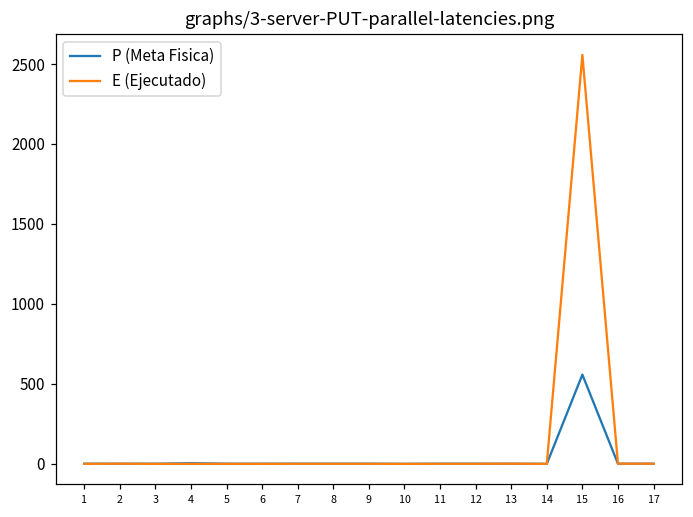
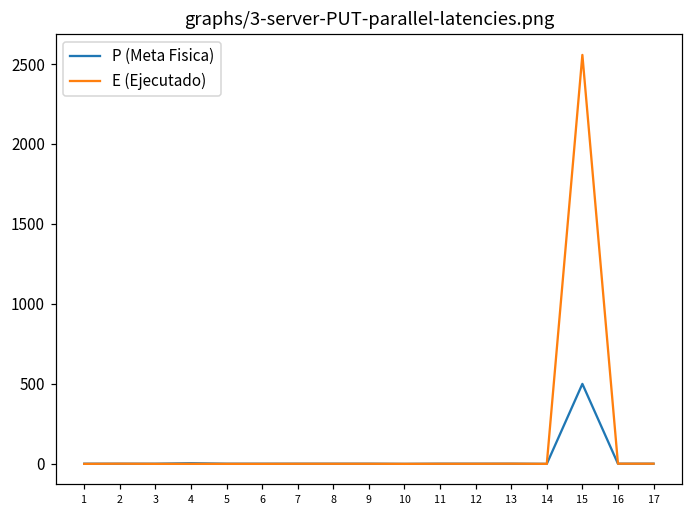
P (Meta Fisica), 15: 560 -> 500
